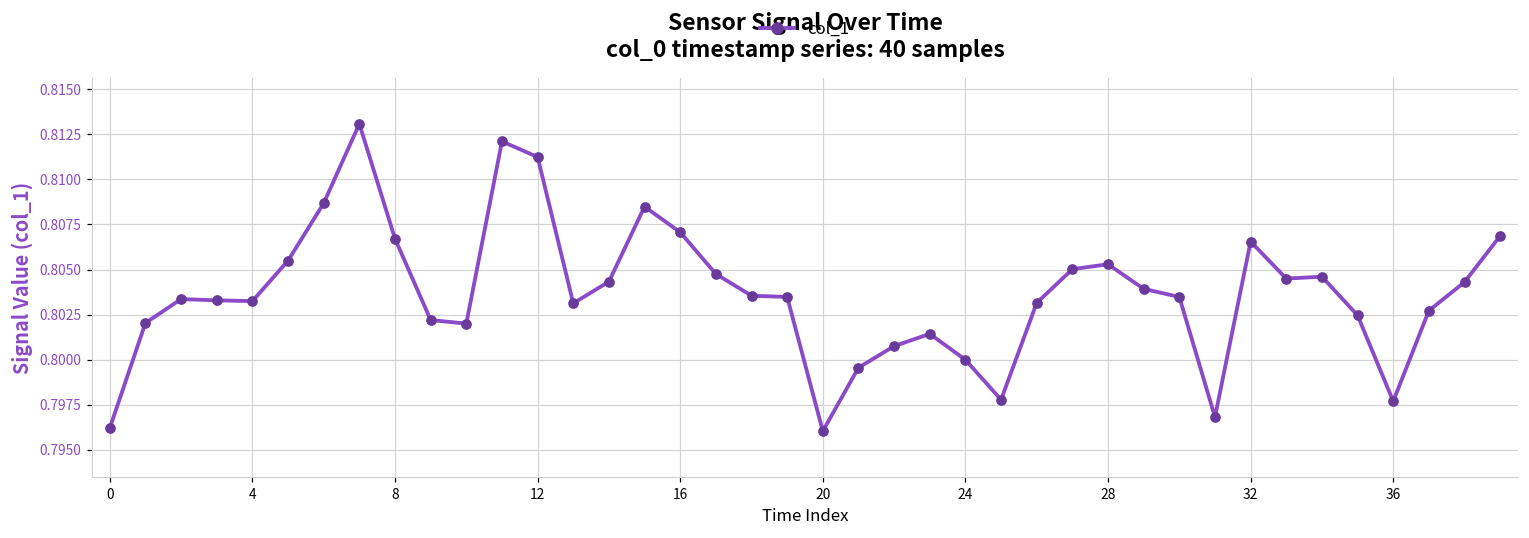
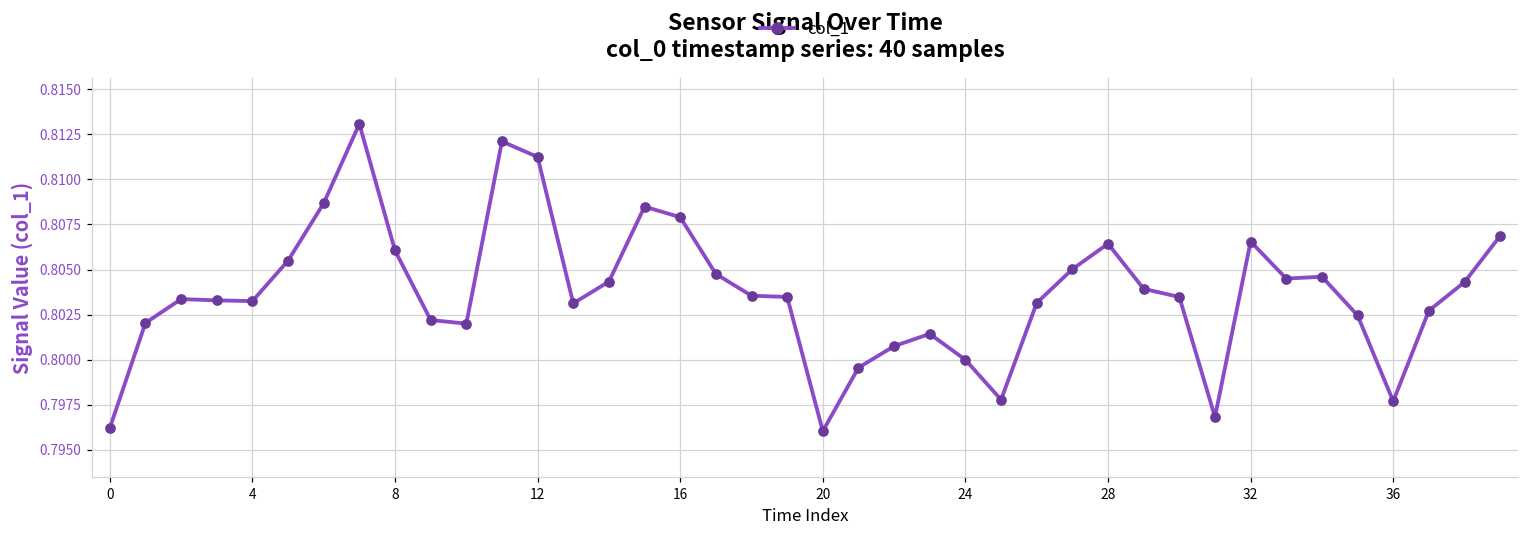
8: 0.8067 -> 0.8061
16: 0.8071 -> 0.8079
28: 0.8053 -> 0.8064
